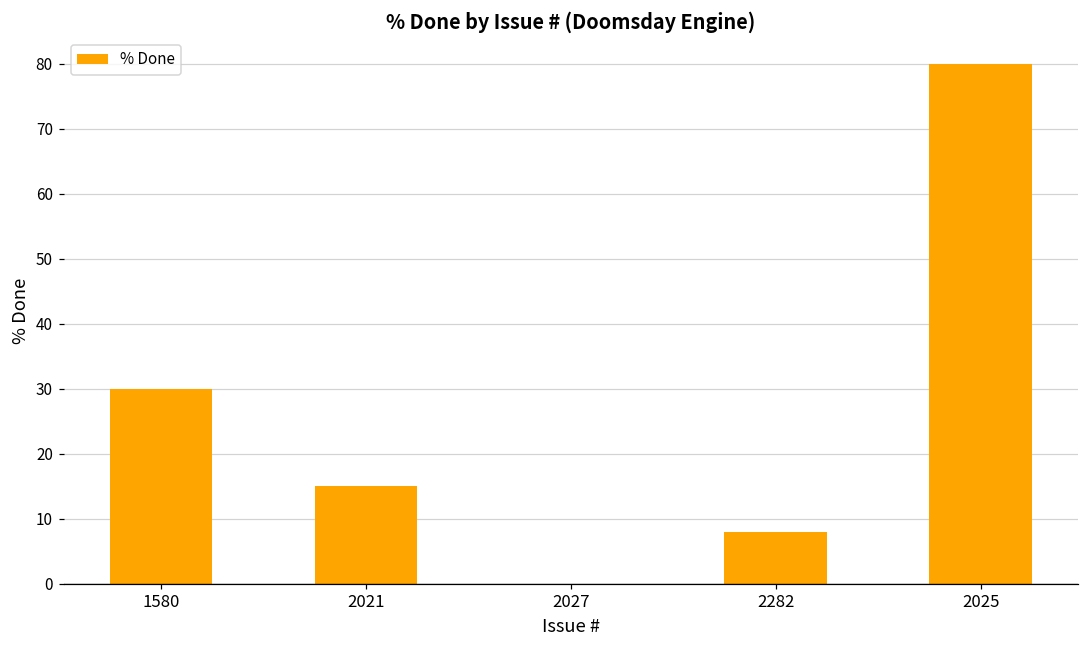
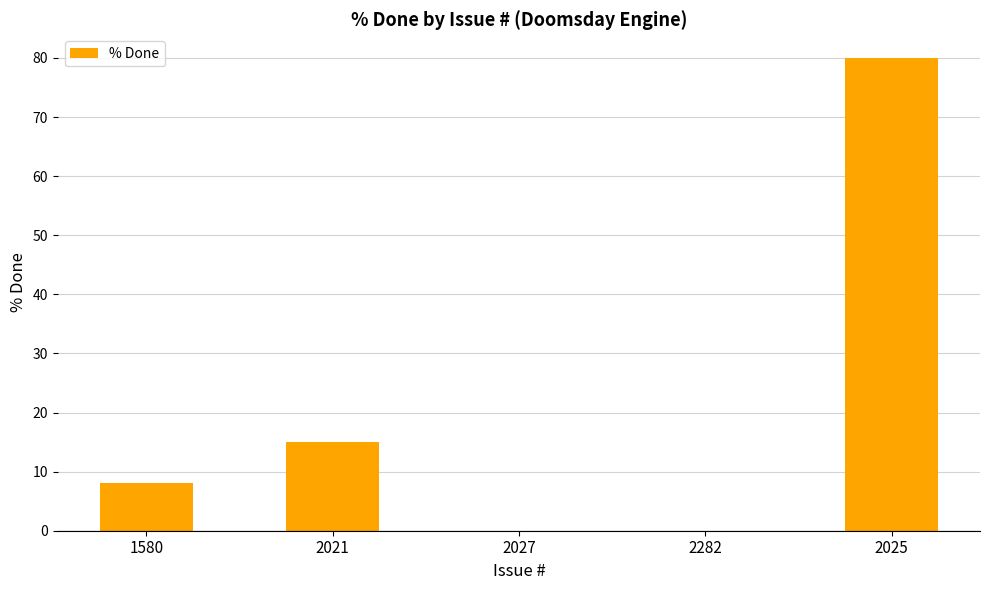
1580: 30 -> 8
2282: 8 -> 0
